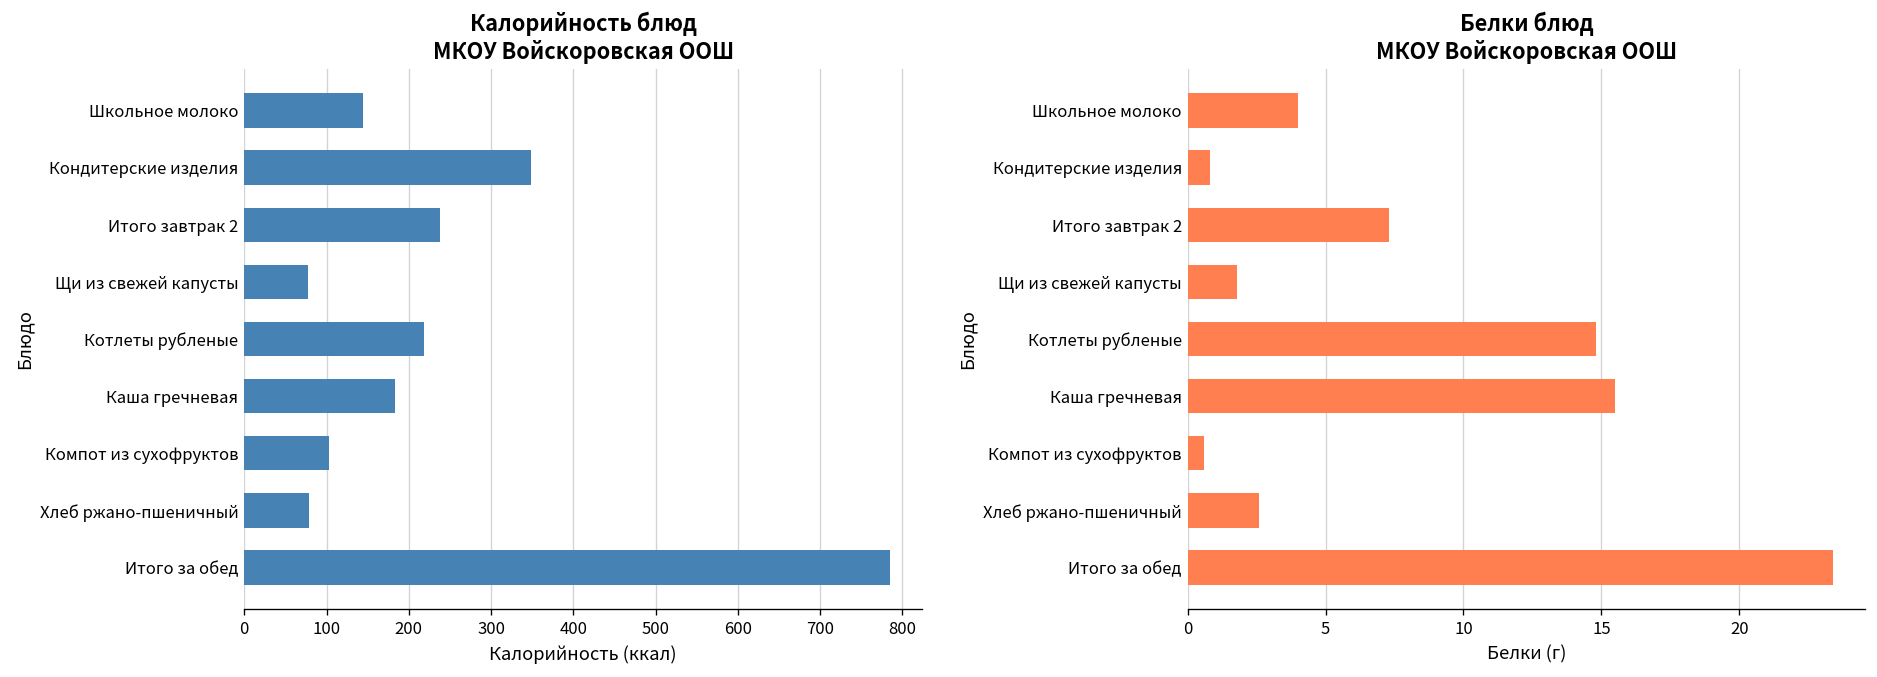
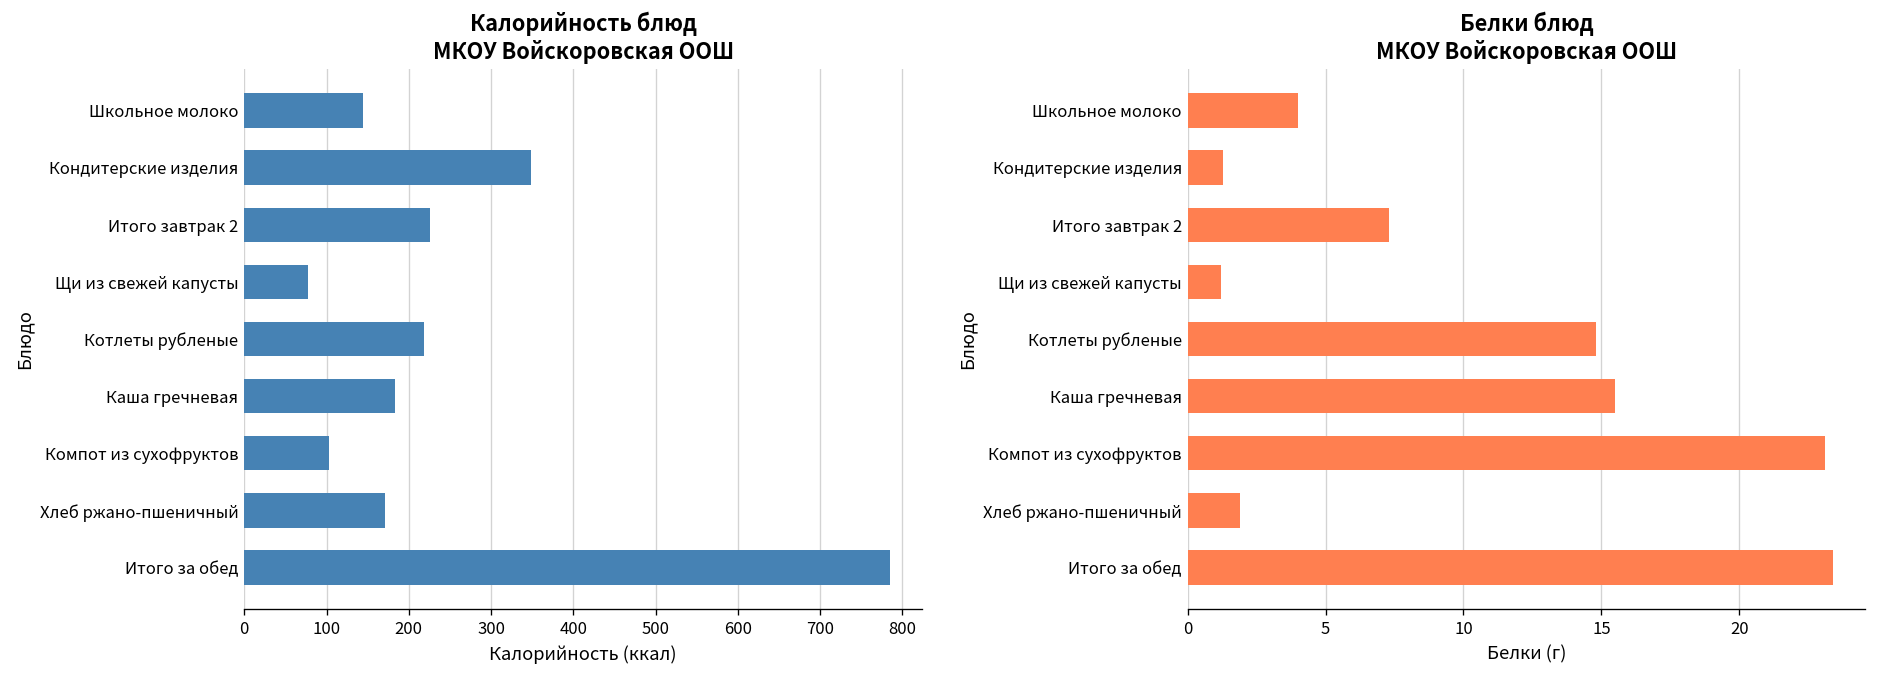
Калорийность блюд МКОУ Войскоровская ООШ, Итого завтрак 2: 240 -> 230
Калорийность блюд МКОУ Войскоровская ООШ, Хлеб ржано-пшеничный: 80 -> 170
Белки блюд МКОУ Войскоровская ООШ, Кондитерские изделия: 0.8 -> 1.3
Белки блюд МКОУ Войскоровская ООШ, Щи из свежей капусты: 1.8 -> 1.2
Белки блюд МКОУ Войскоровская ООШ, Компот из сухофруктов: 0.6 -> 23.1
Белки блюд МКОУ Войскоровская ООШ, Хлеб ржано-пшеничный: 2.6 -> 1.9
